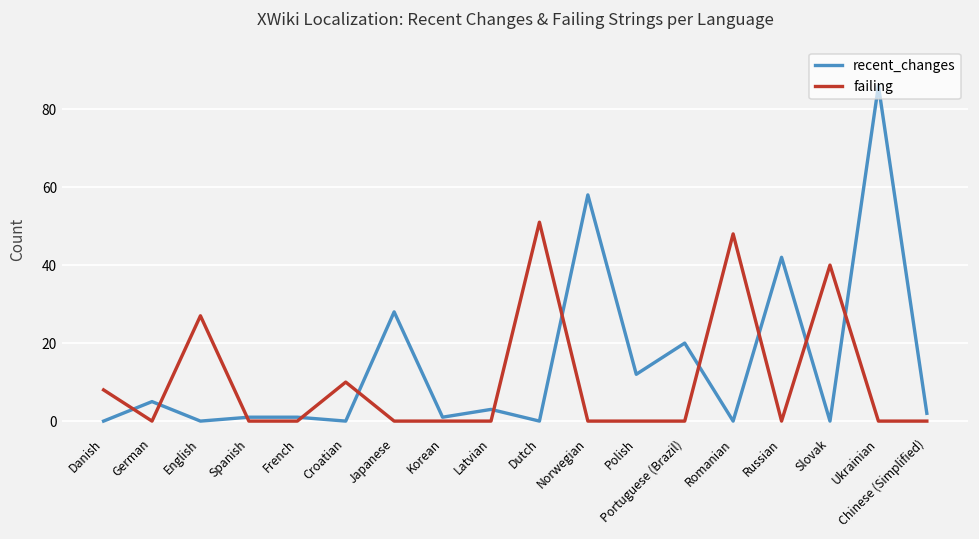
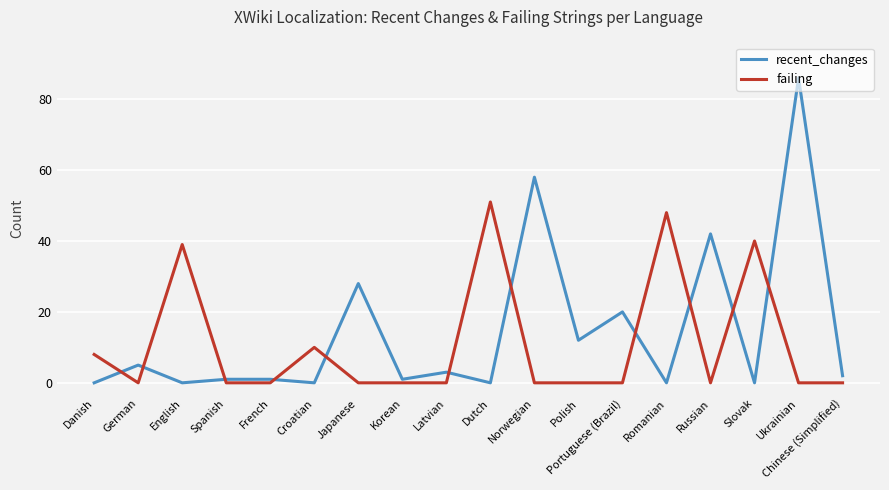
failing, English: 27 -> 39
